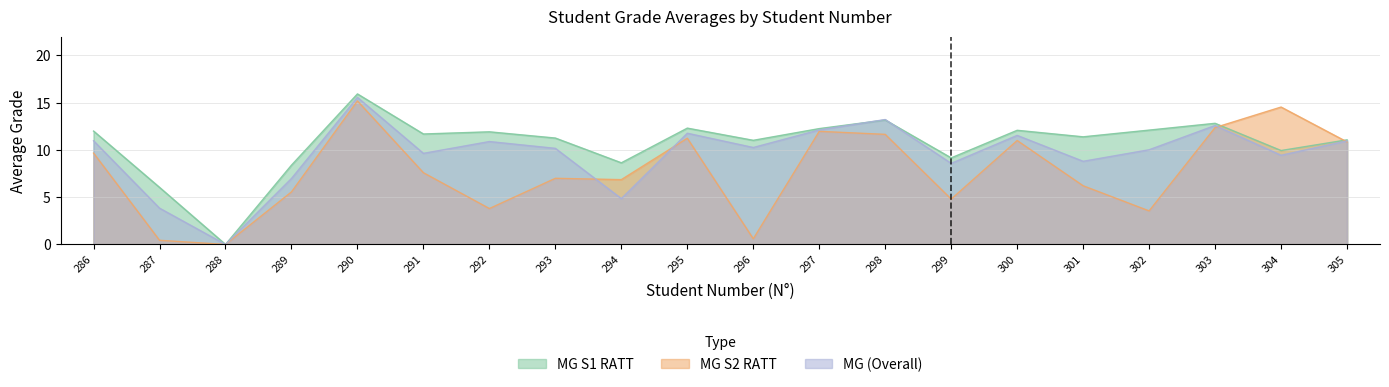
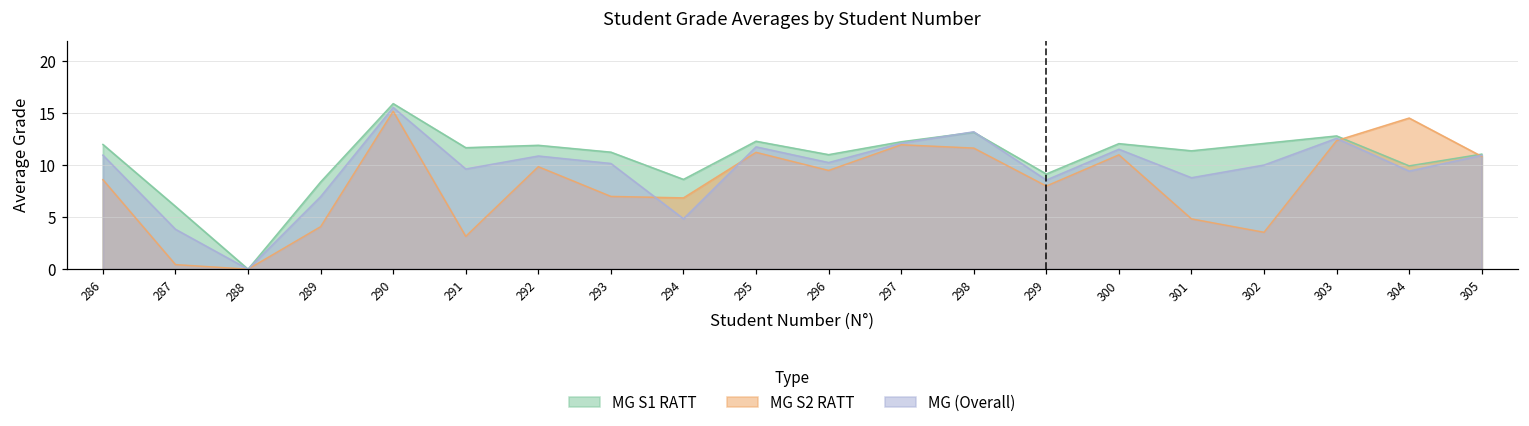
MG S2 RATT, 286: 10 -> 9
MG S2 RATT, 289: 6 -> 4
MG S2 RATT, 291: 8 -> 3
MG S2 RATT, 292: 4 -> 10
MG S2 RATT, 296: 1 -> 10
MG S2 RATT, 299: 5 -> 8
MG S2 RATT, 301: 6 -> 5
